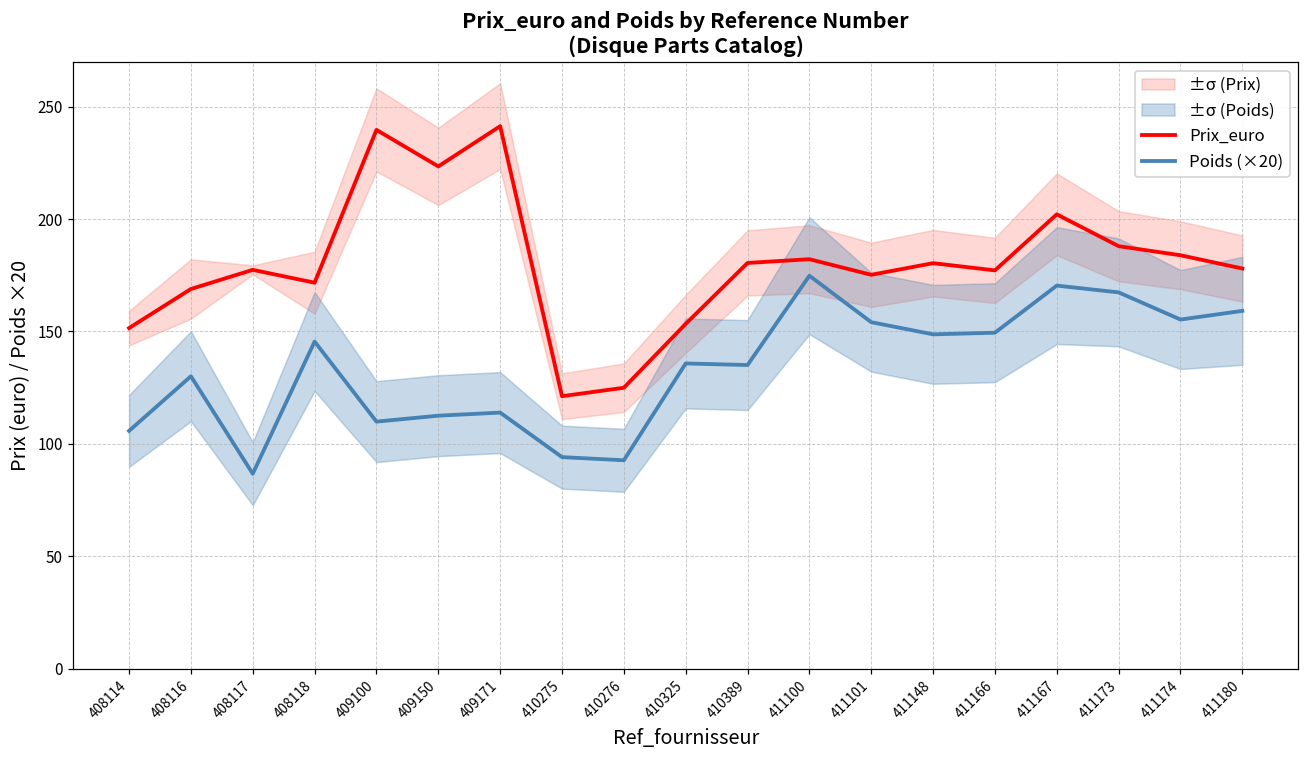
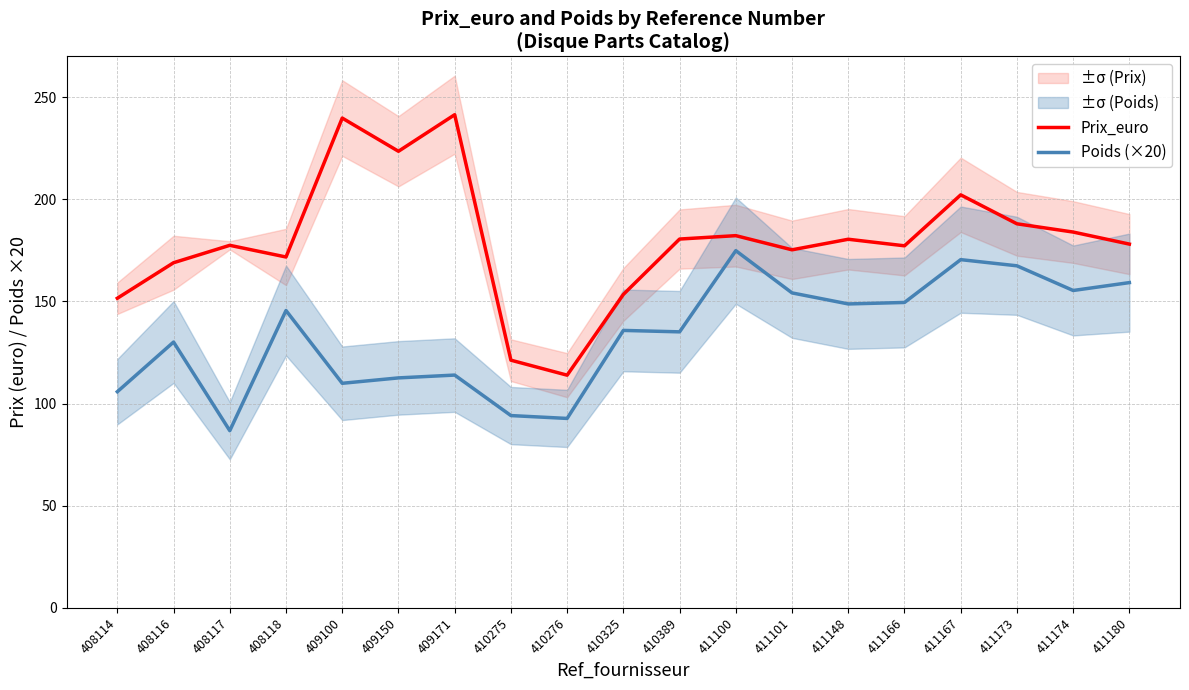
Prix_euro, 410276: 125 -> 114
